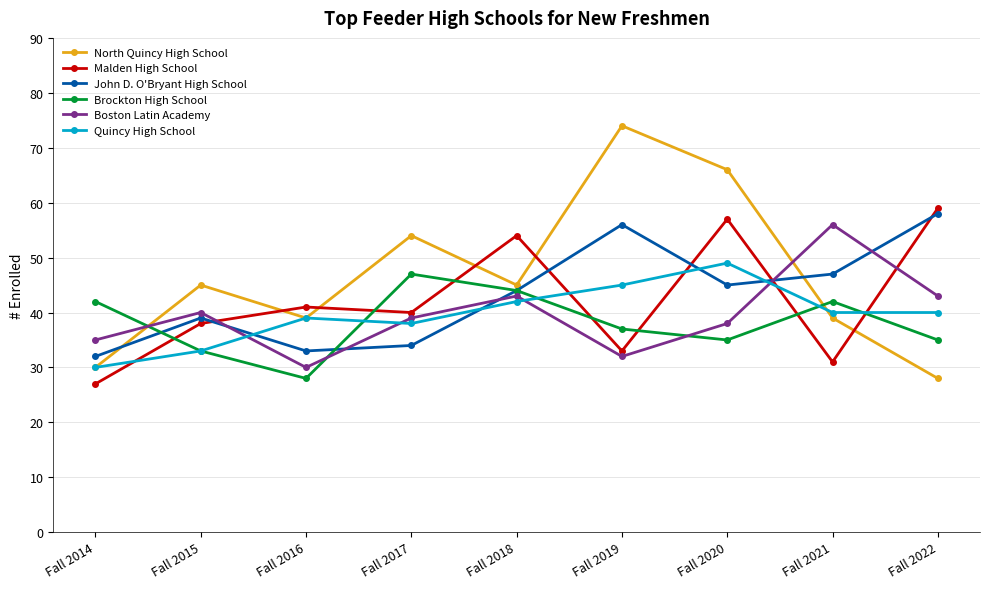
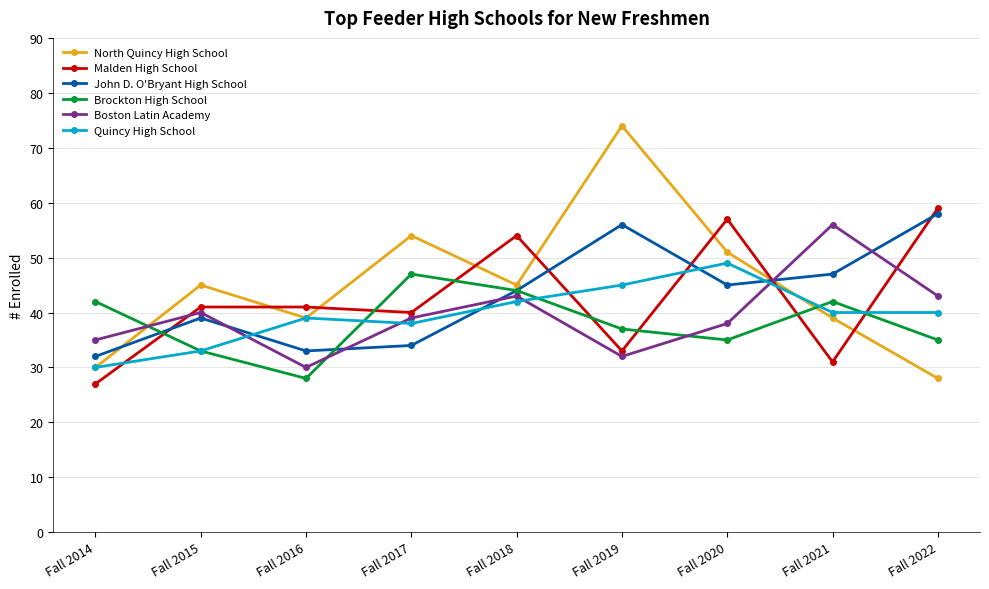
Malden High School, Fall 2015: 38 -> 41
North Quincy High School, Fall 2020: 66 -> 51
